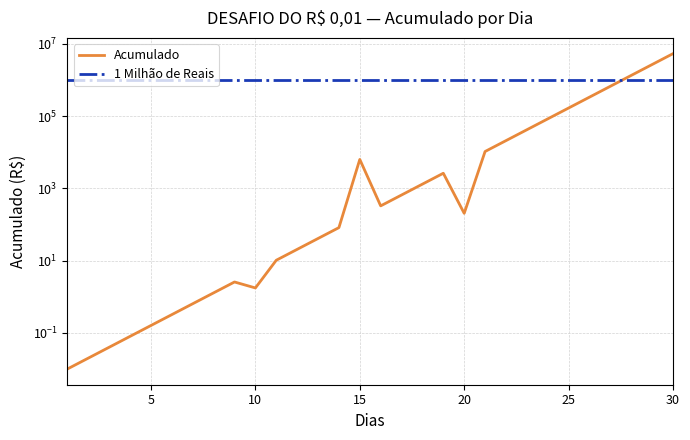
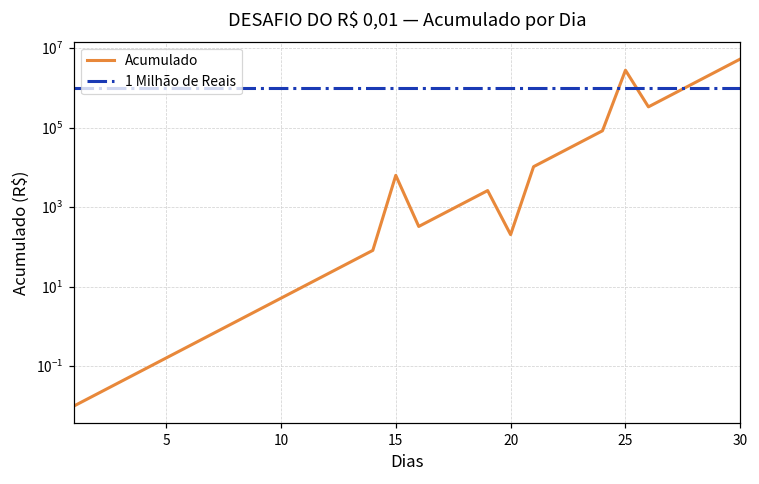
10: 2 -> 5
25: 200000 -> 3000000
